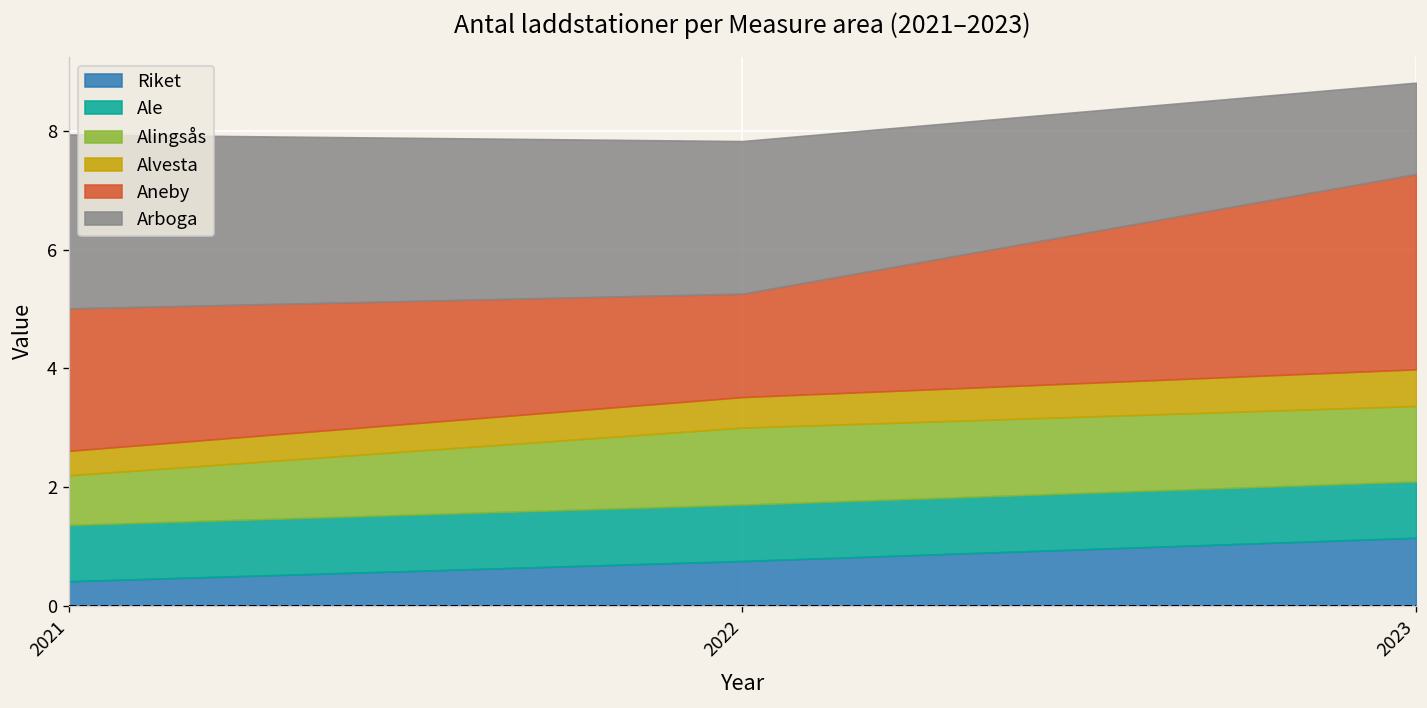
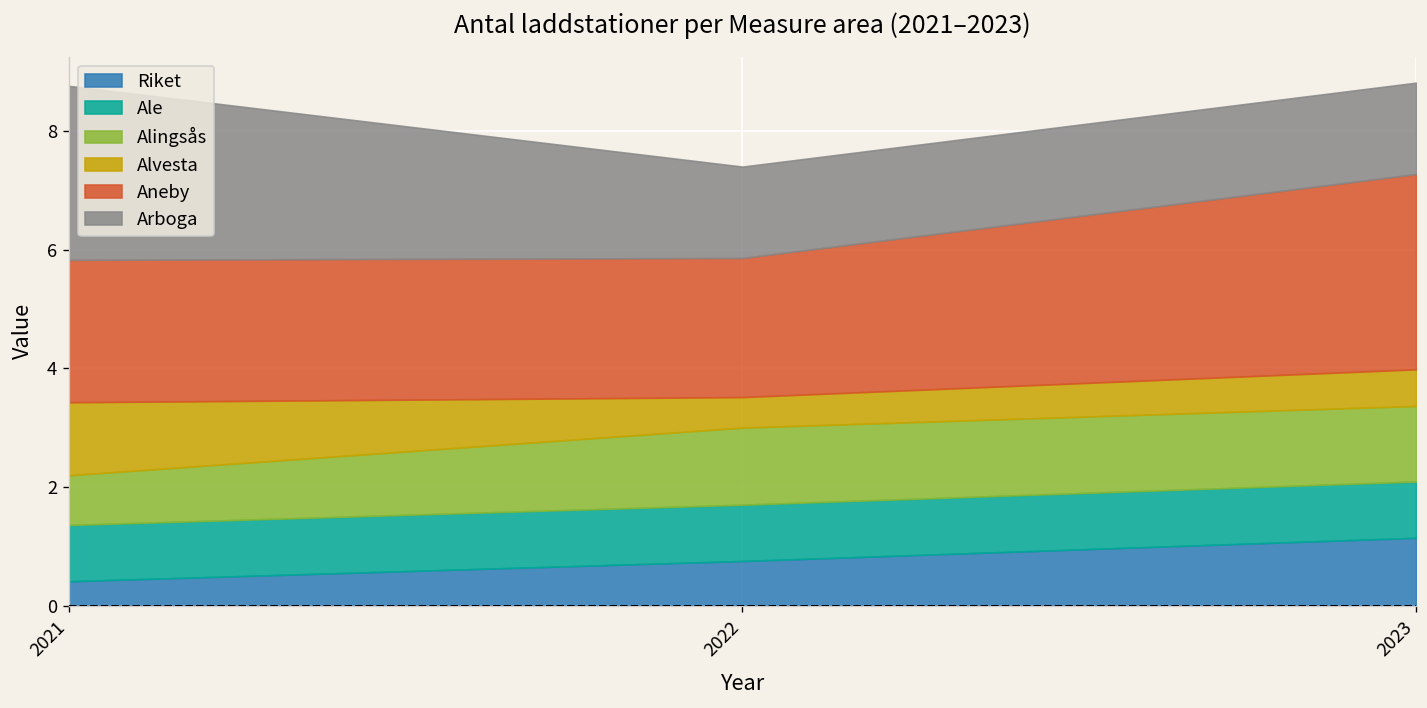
Alvesta, 2021: 0.4 -> 1.2
Aneby, 2022: 1.7 -> 2.3
Arboga, 2022: 2.6 -> 1.5
